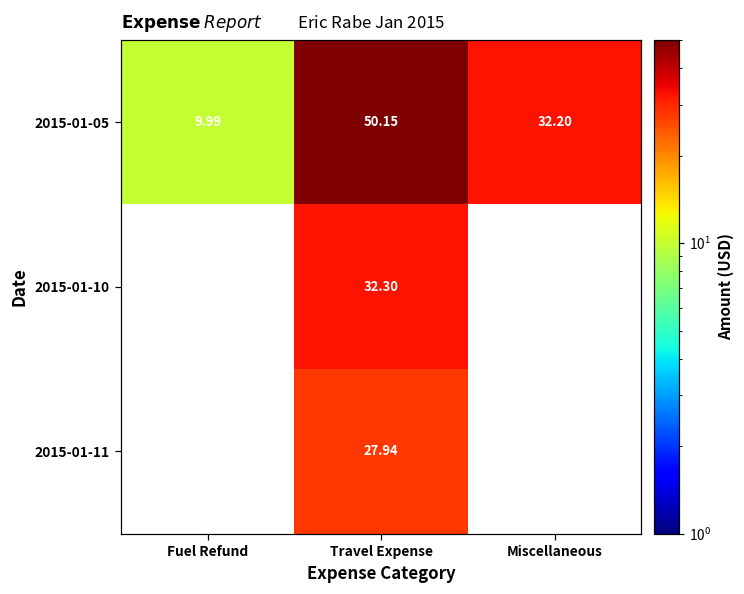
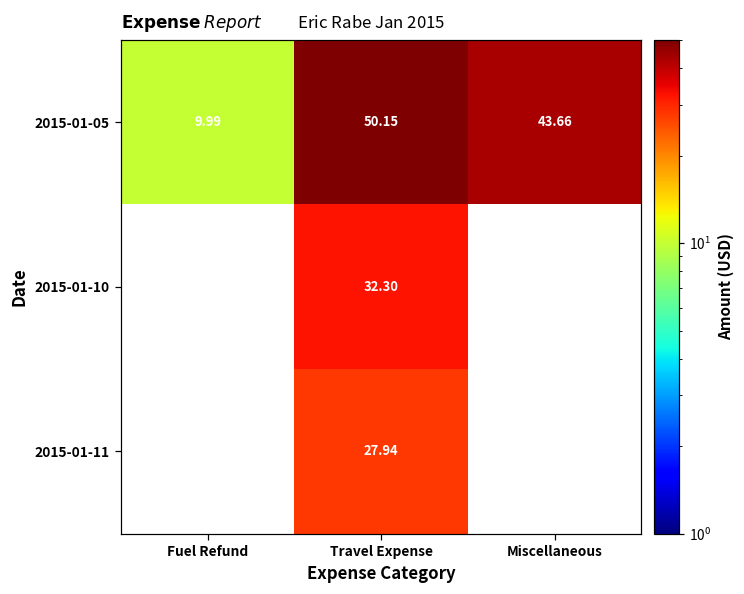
2015-01-05, Miscellaneous: 32.20 -> 43.66
